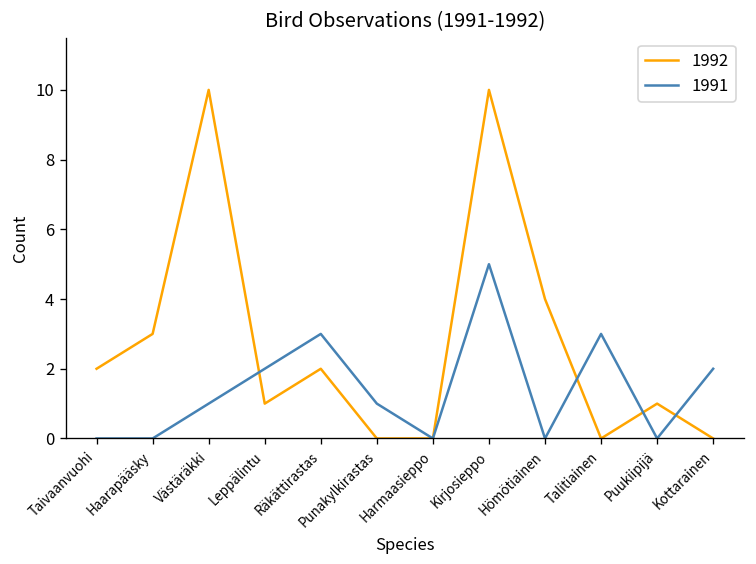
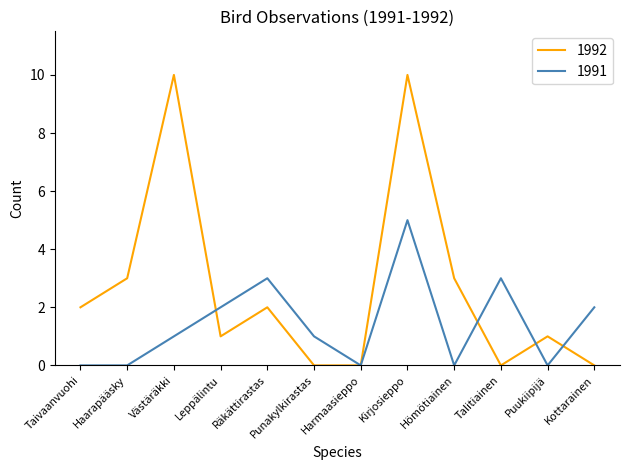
1992, Hömötiainen: 4 -> 3
